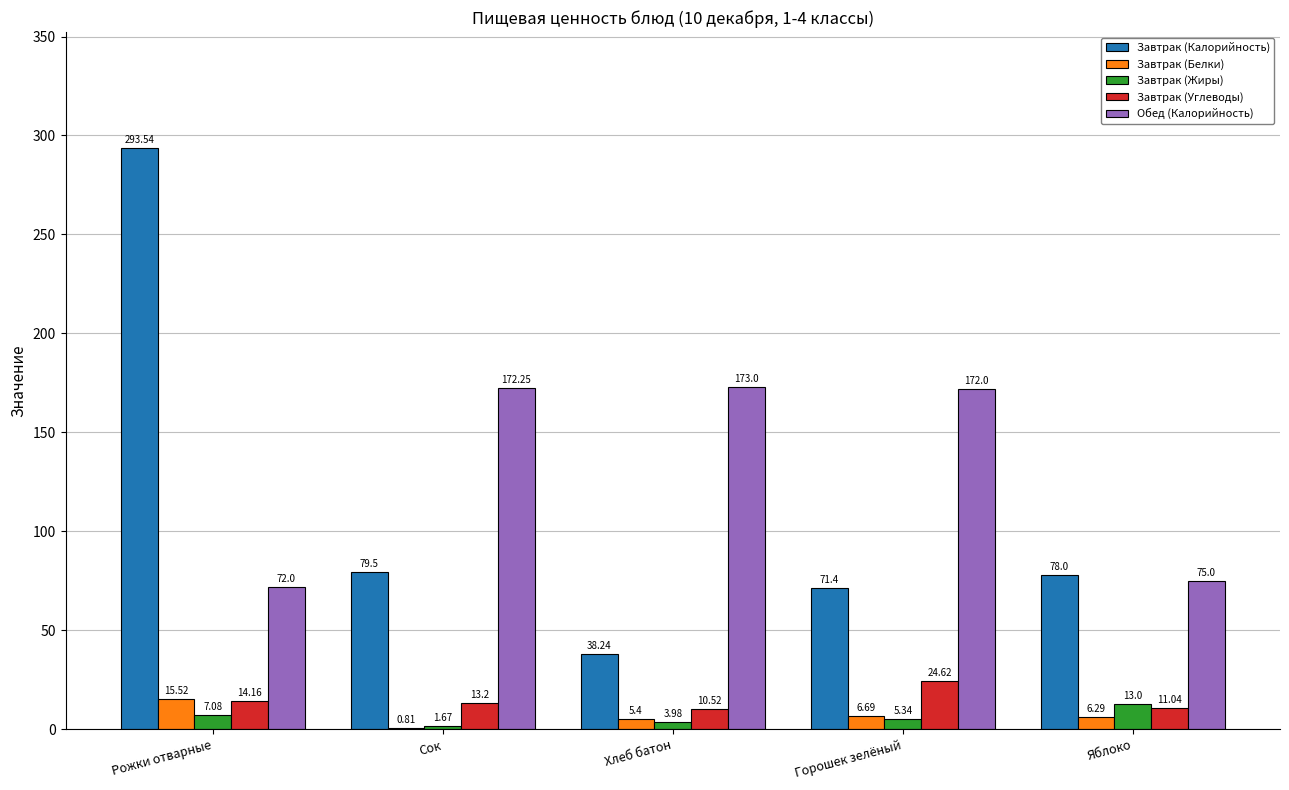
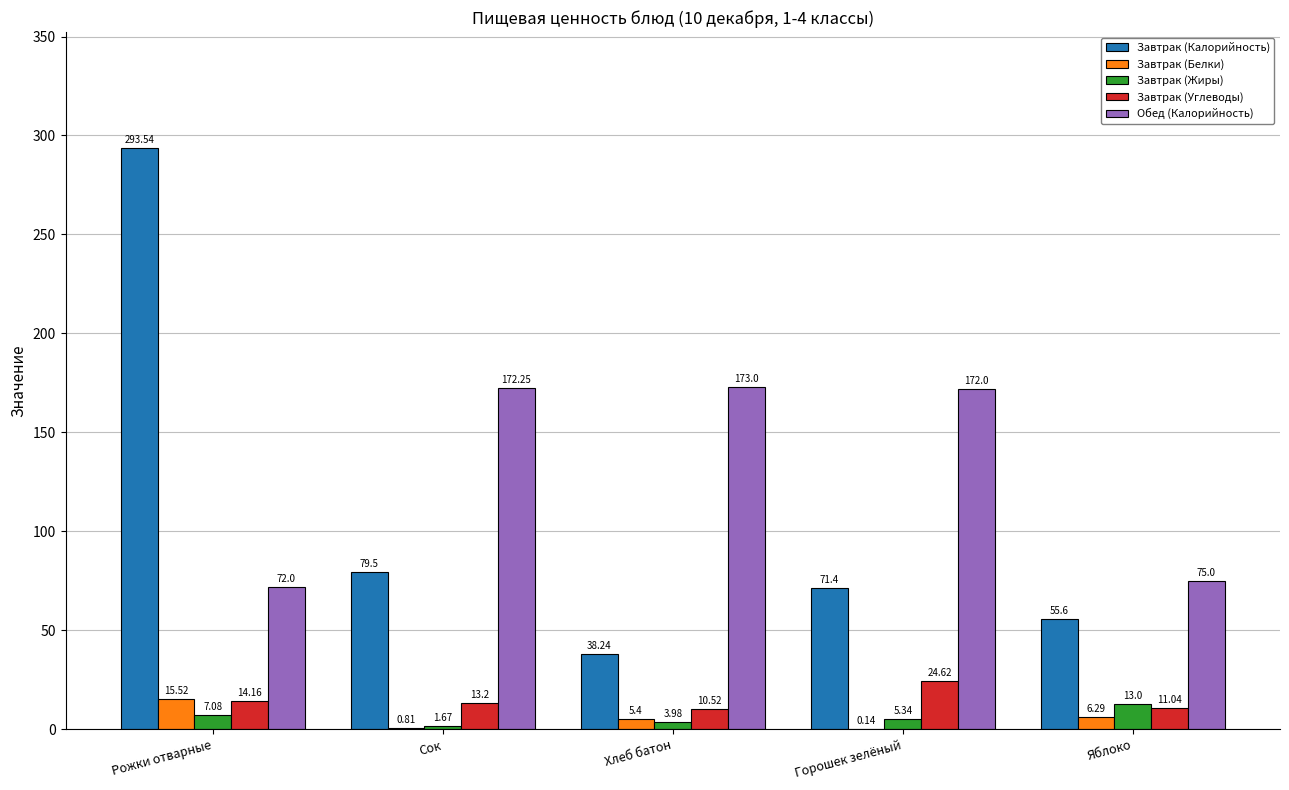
Завтрак (Белки), Горошек зелёный: 6.69 -> 0.14
Завтрак (Калорийность), Яблоко: 78.0 -> 55.6
